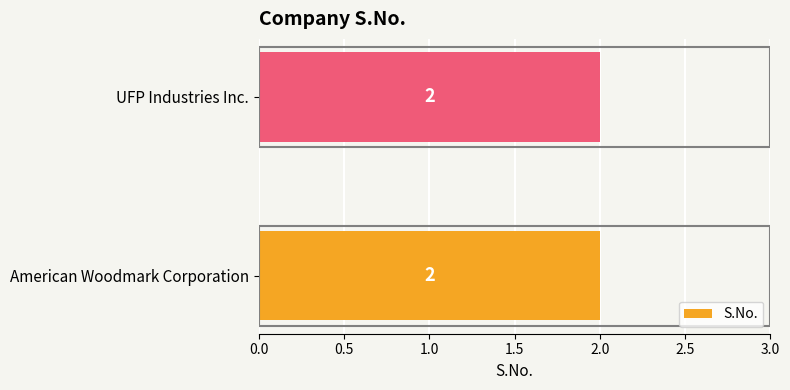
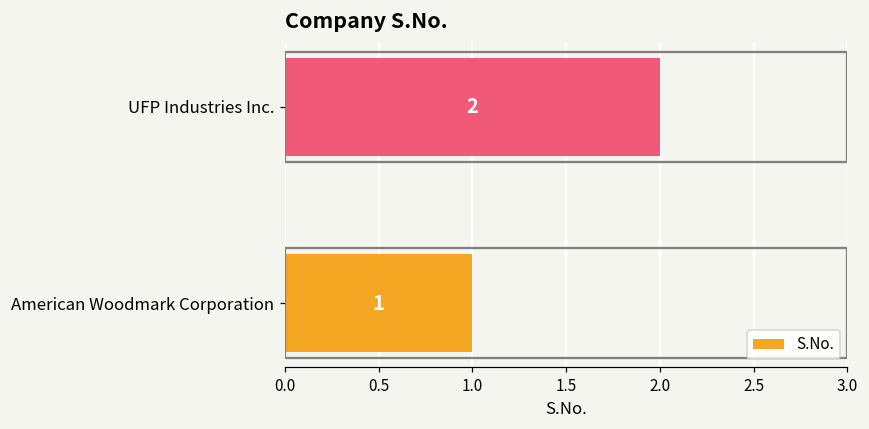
American Woodmark Corporation: 2 -> 1
